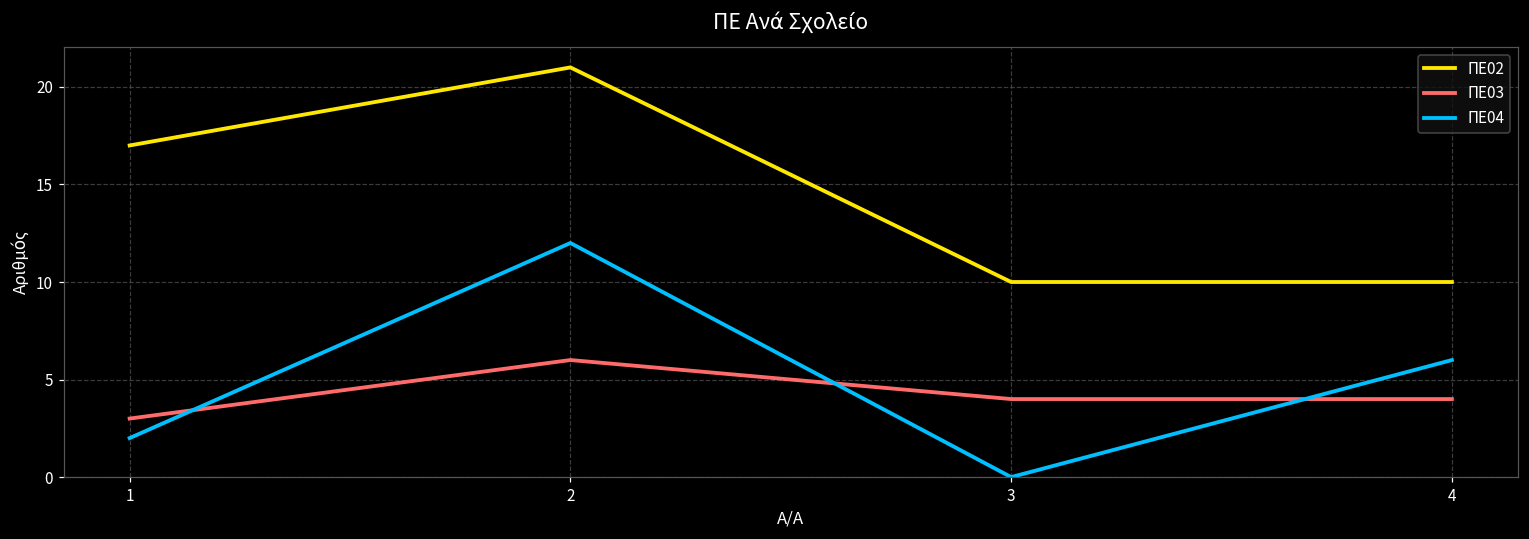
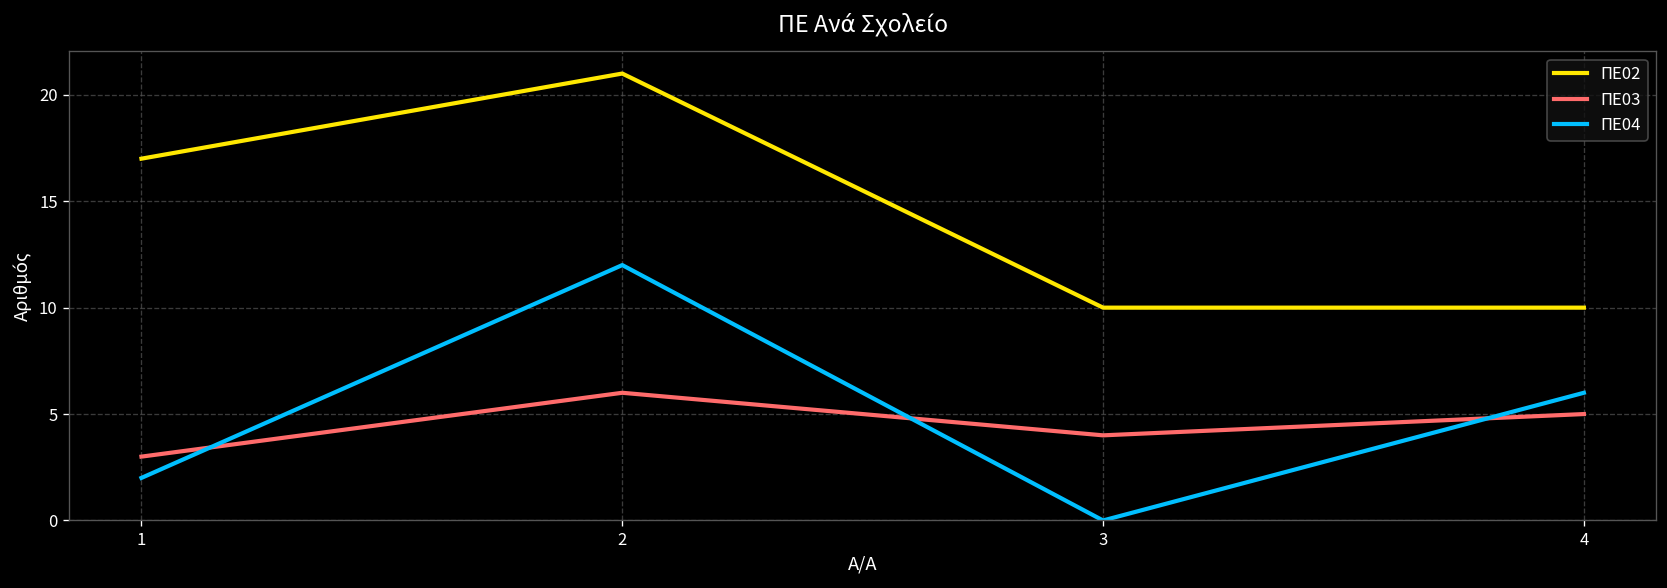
ΠΕ03, 4: 4 -> 5
